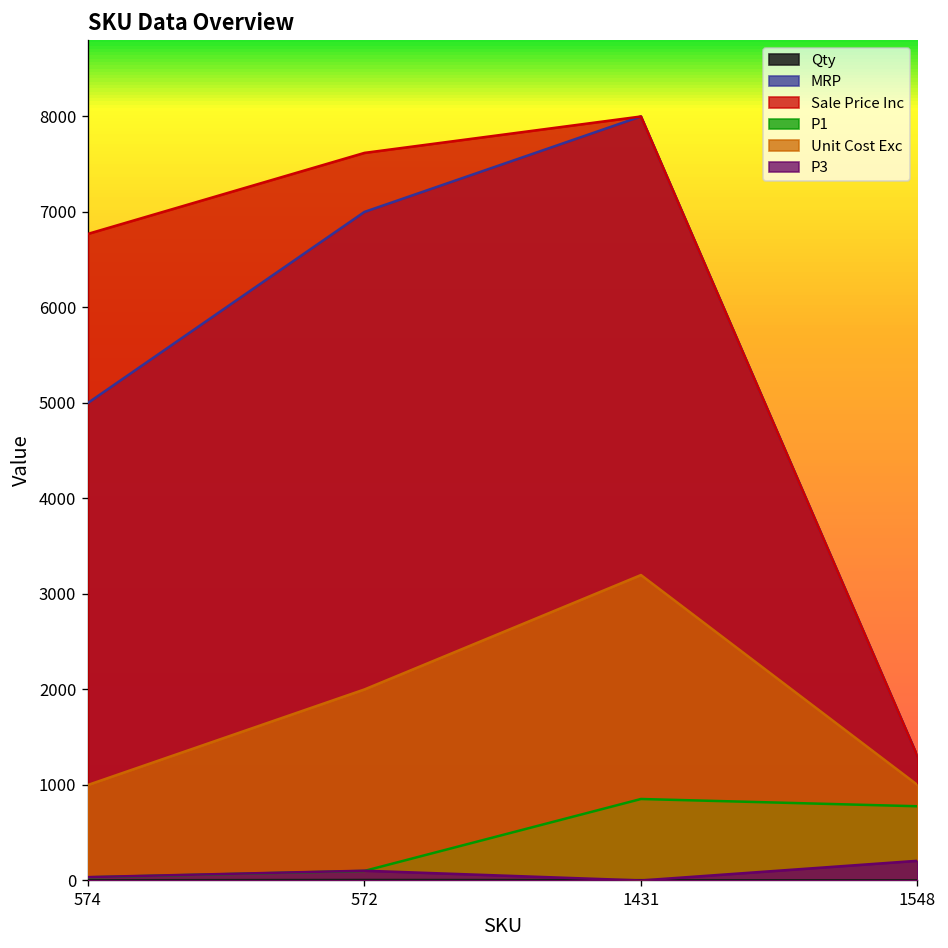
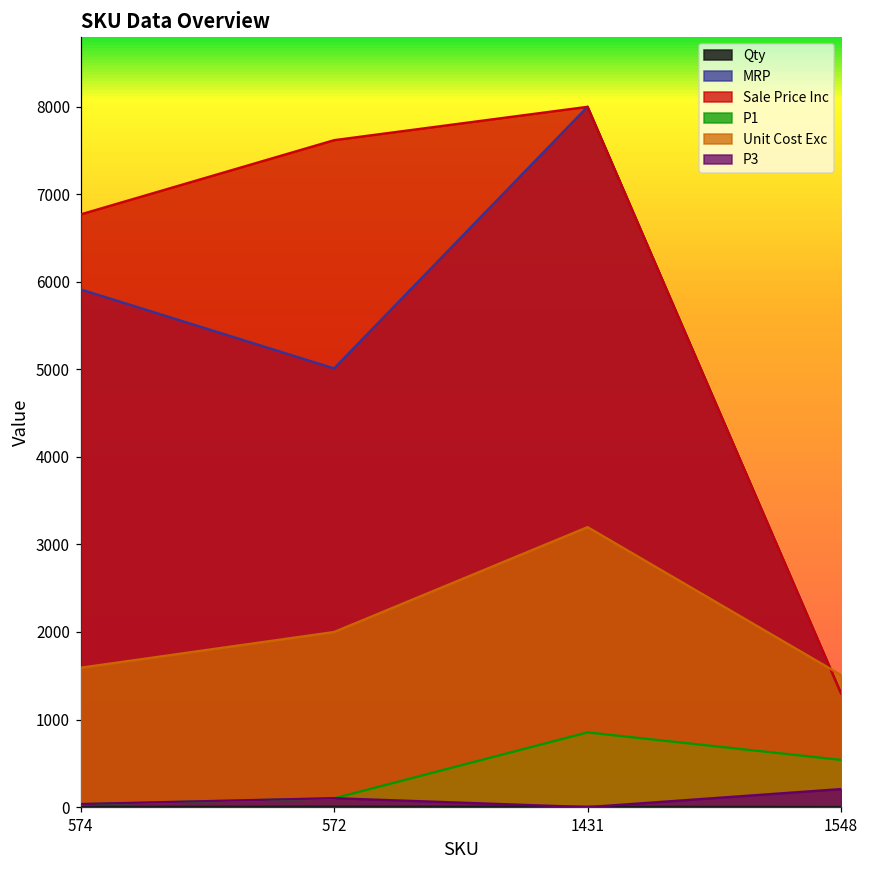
MRP, 574: 5000 -> 5900
Unit Cost Exc, 574: 1000 -> 1600
MRP, 572: 7000 -> 5000
P1, 1548: 800 -> 500
Unit Cost Exc, 1548: 1000 -> 1500
